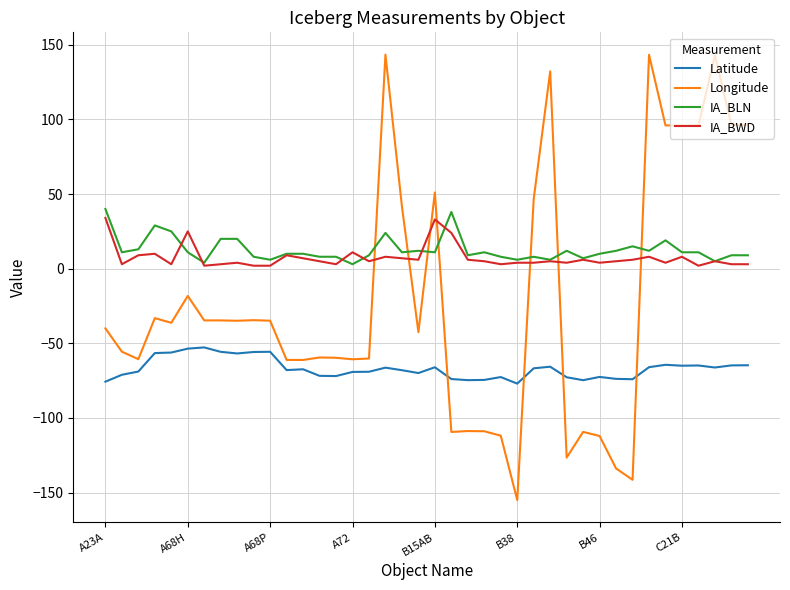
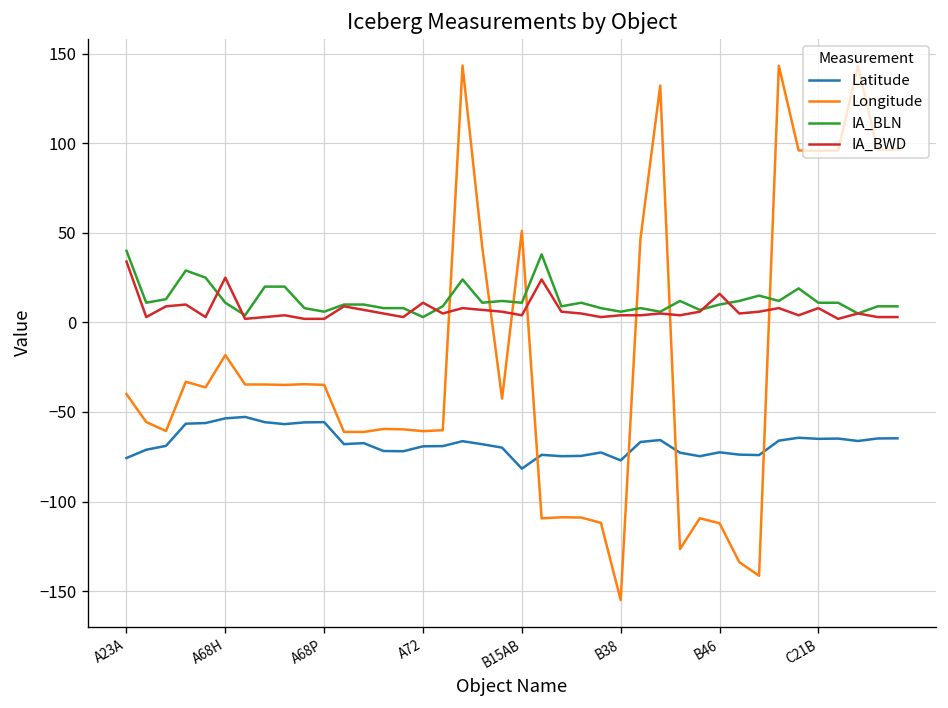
Latitude, B15AB: -66 -> -82
IA_BWD, B15AB: 33 -> 4
IA_BWD, B46: 4 -> 16
